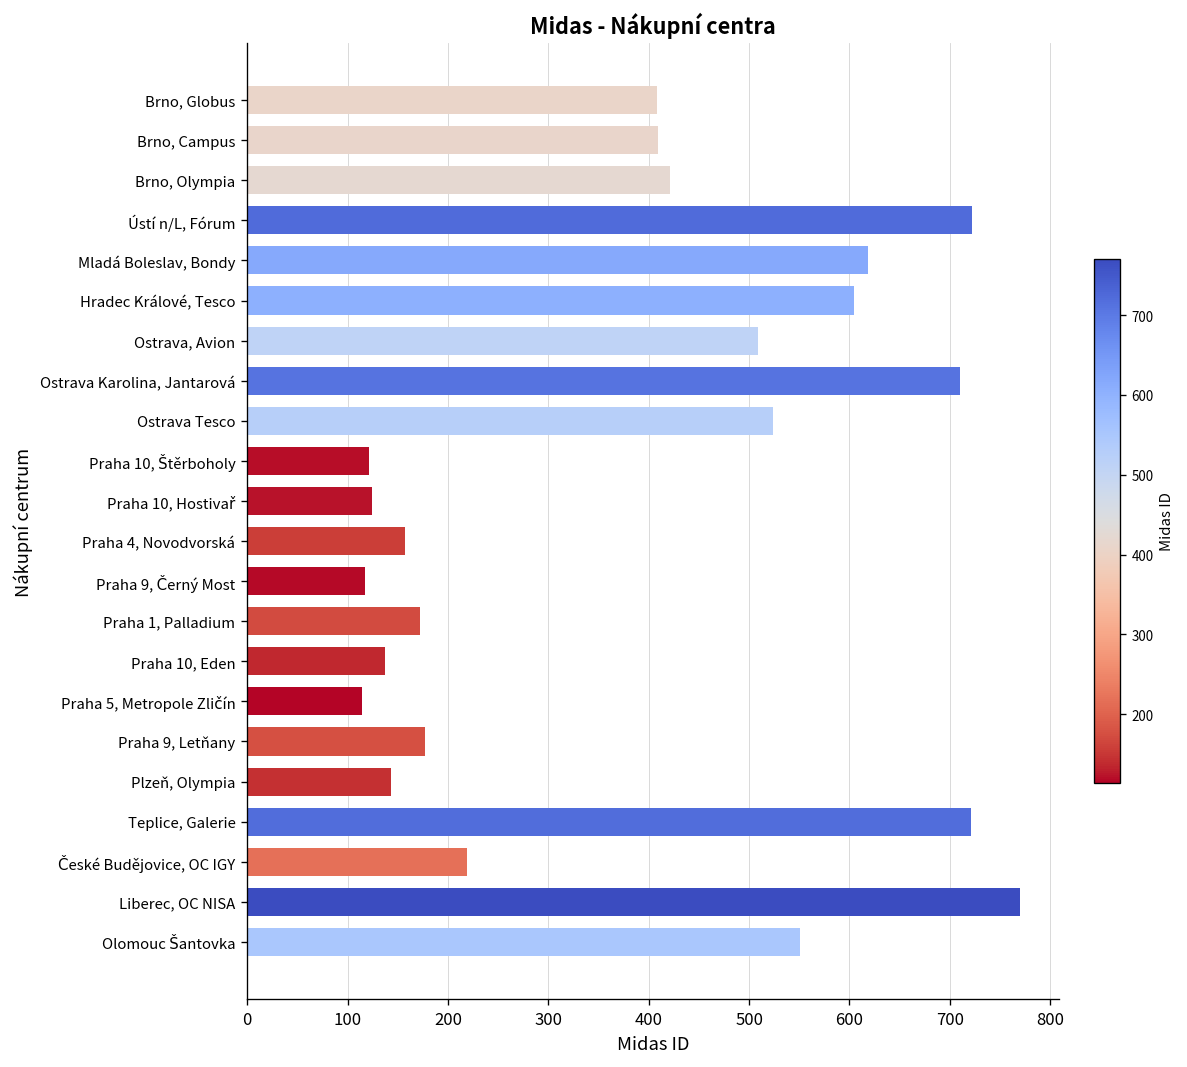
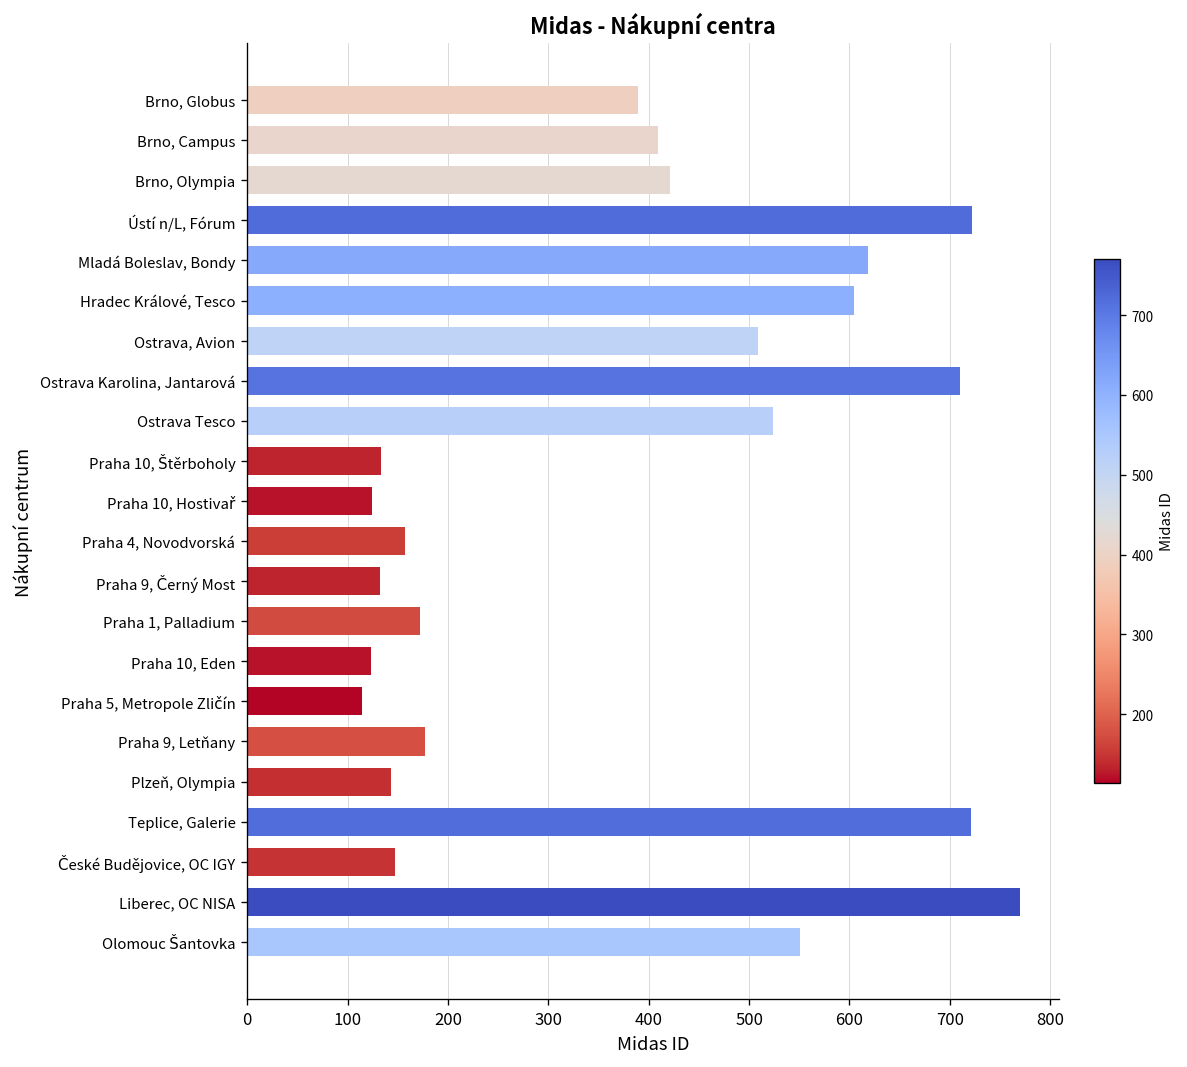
Brno, Globus: 410 -> 390
Praha 10, Štěrboholy: 120 -> 130
Praha 9, Černý Most: 120 -> 130
Praha 10, Eden: 140 -> 120
České Budějovice, OC IGY: 220 -> 150
